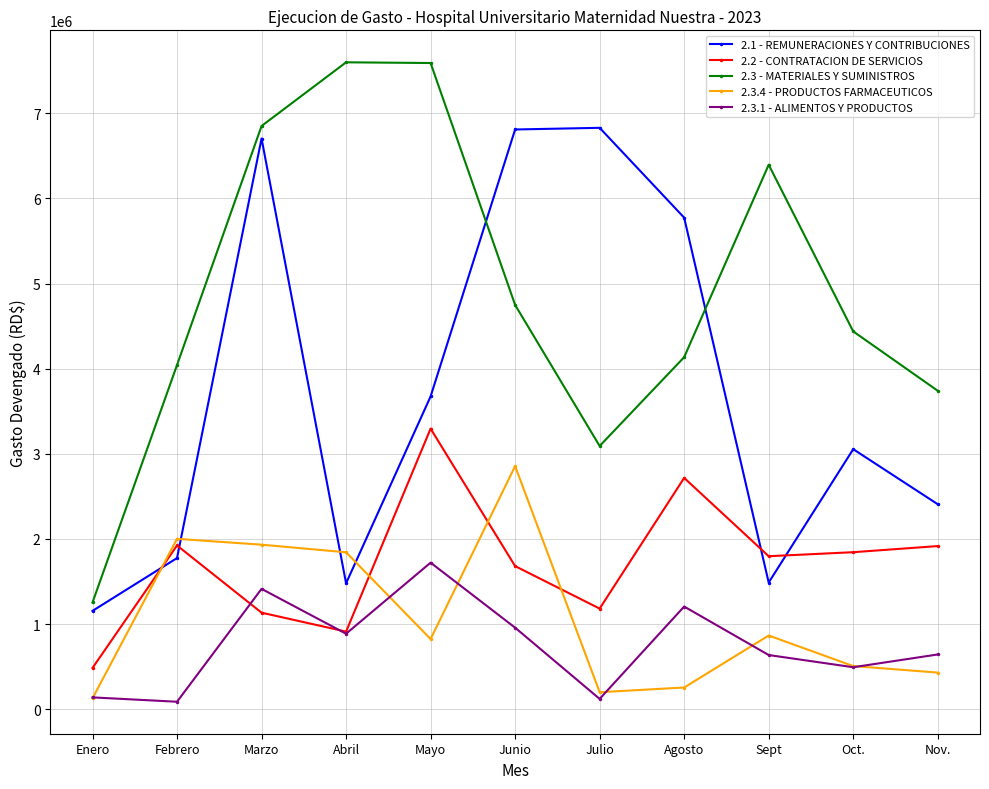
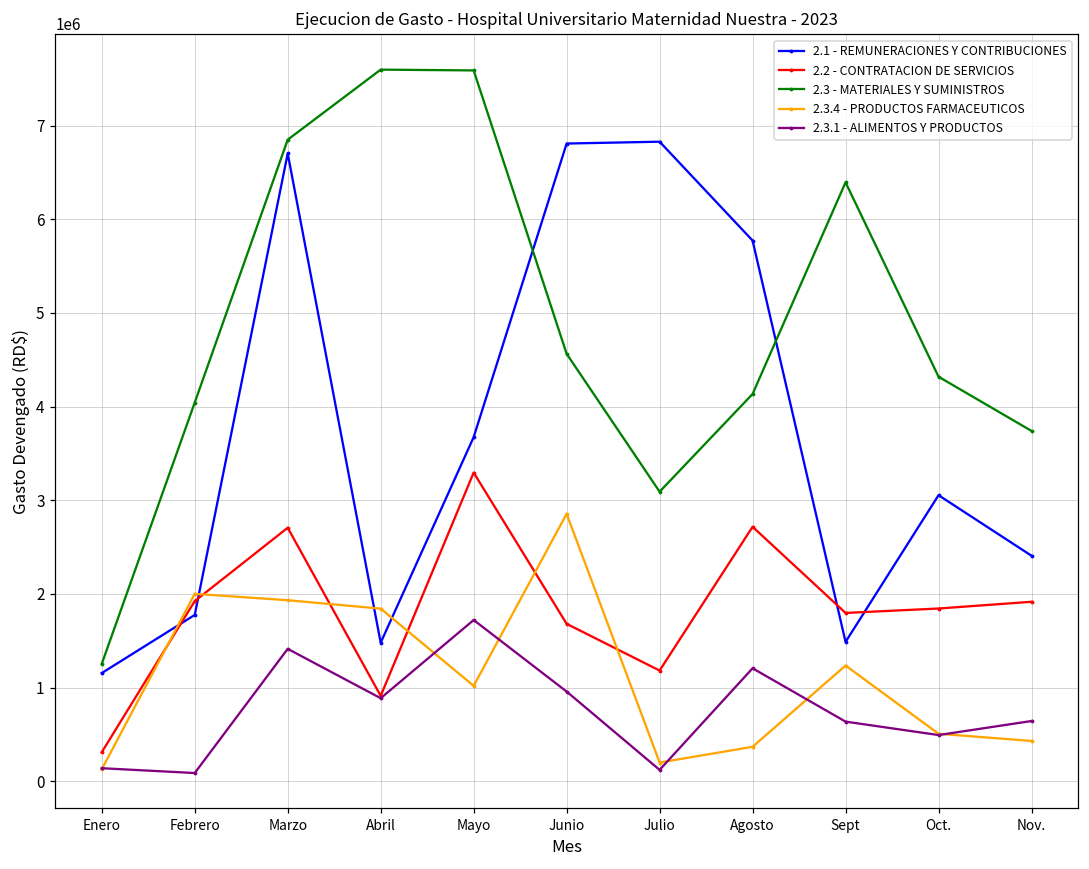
2.2 - CONTRATACION DE SERVICIOS, Enero: 500000 -> 300000
2.2 - CONTRATACION DE SERVICIOS, Marzo: 1100000 -> 2700000
2.3.4 - PRODUCTOS FARMACEUTICOS, Mayo: 800000 -> 1000000
2.3 - MATERIALES Y SUMINISTROS, Junio: 4700000 -> 4600000
2.3.4 - PRODUCTOS FARMACEUTICOS, Agosto: 300000 -> 400000
2.3.4 - PRODUCTOS FARMACEUTICOS, Sept: 900000 -> 1200000
2.3 - MATERIALES Y SUMINISTROS, Oct.: 4400000 -> 4300000
